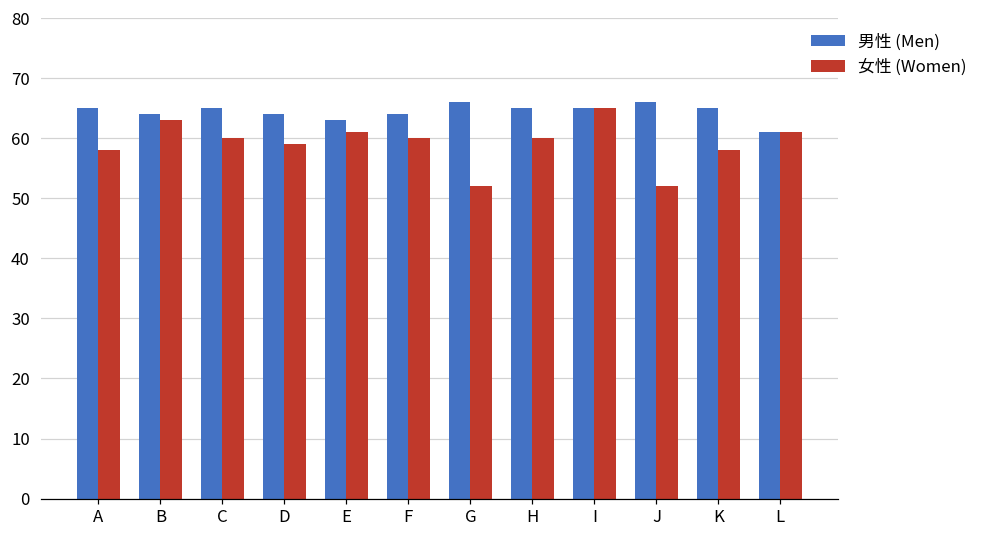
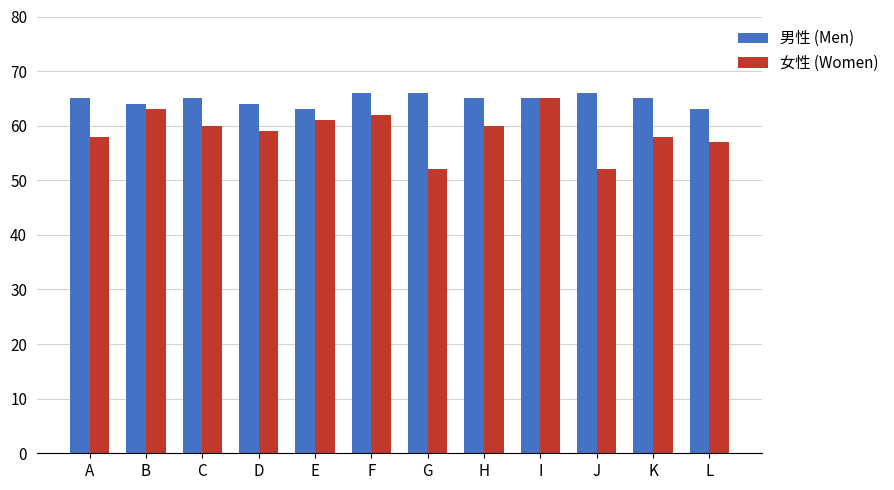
男性 (Men), F: 64 -> 66
女性 (Women), F: 60 -> 62
男性 (Men), L: 61 -> 63
女性 (Women), L: 61 -> 57
